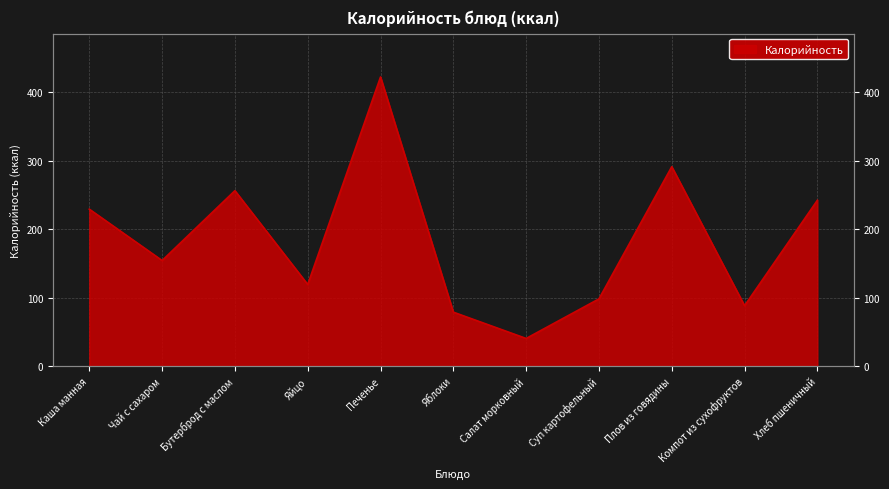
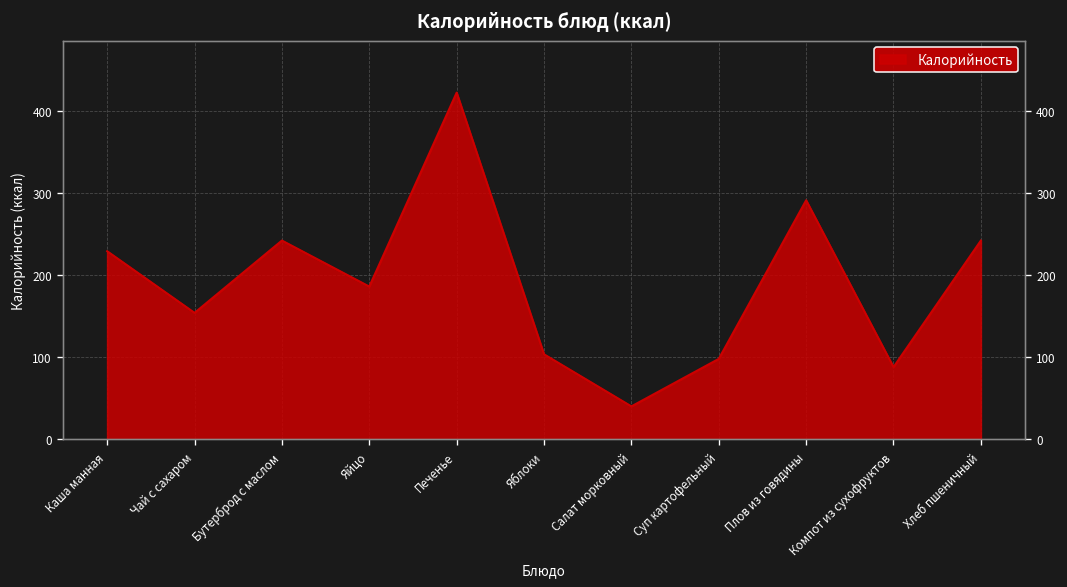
Бутерброд с маслом: 260 -> 240
Яйцо: 120 -> 190
Яблоки: 80 -> 100
